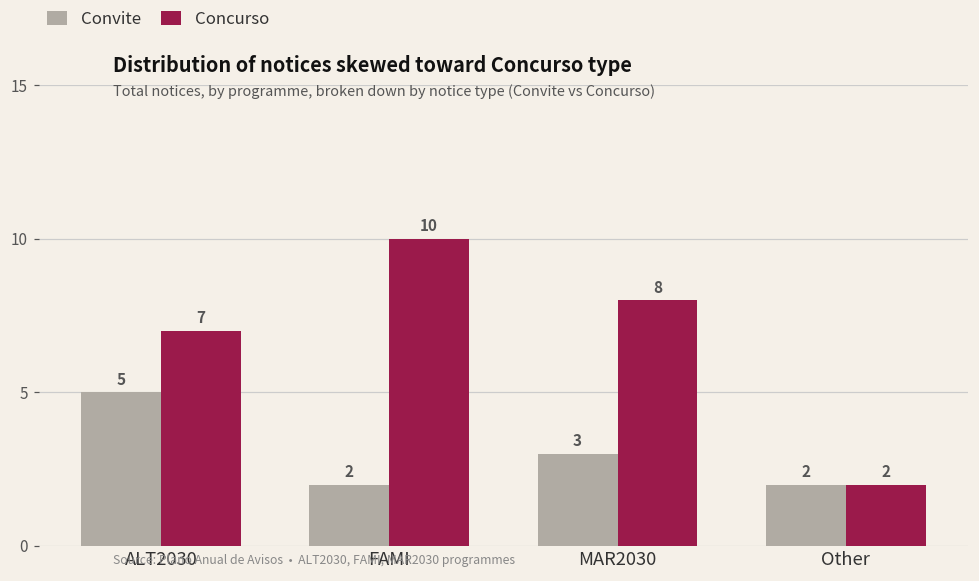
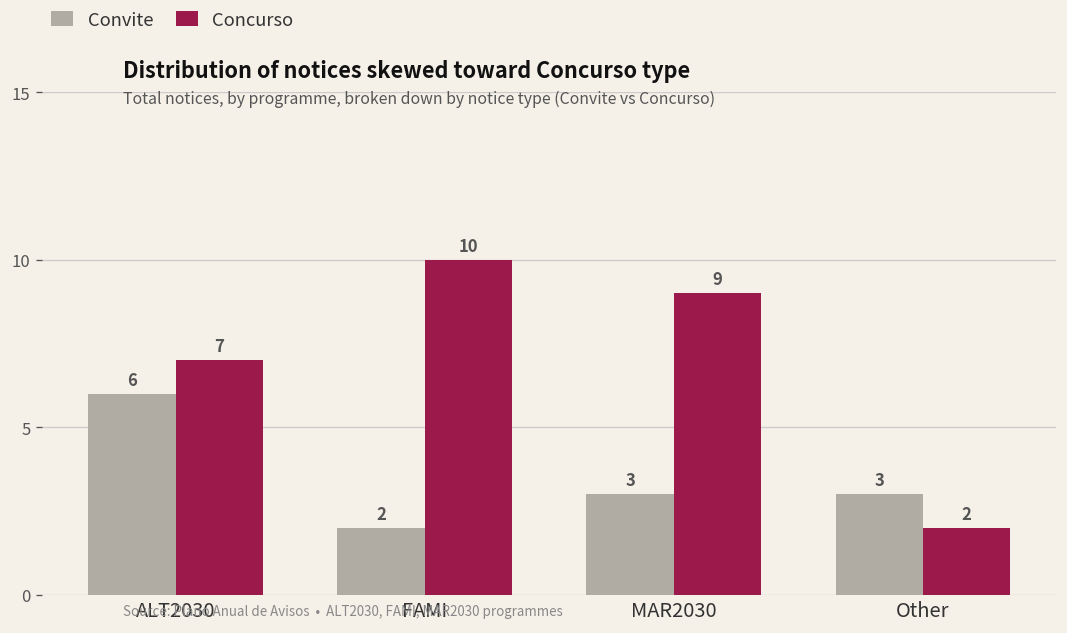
Convite, ALT2030: 5 -> 6
Concurso, MAR2030: 8 -> 9
Convite, Other: 2 -> 3
